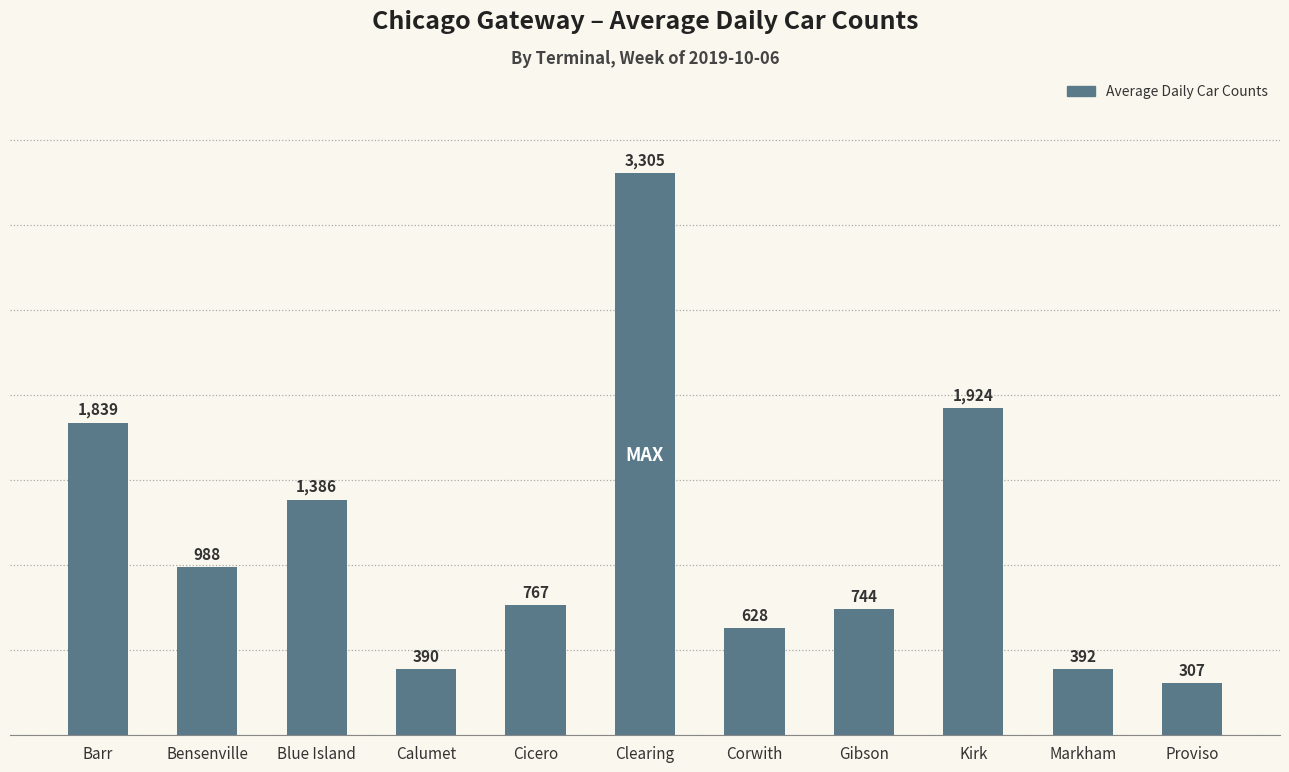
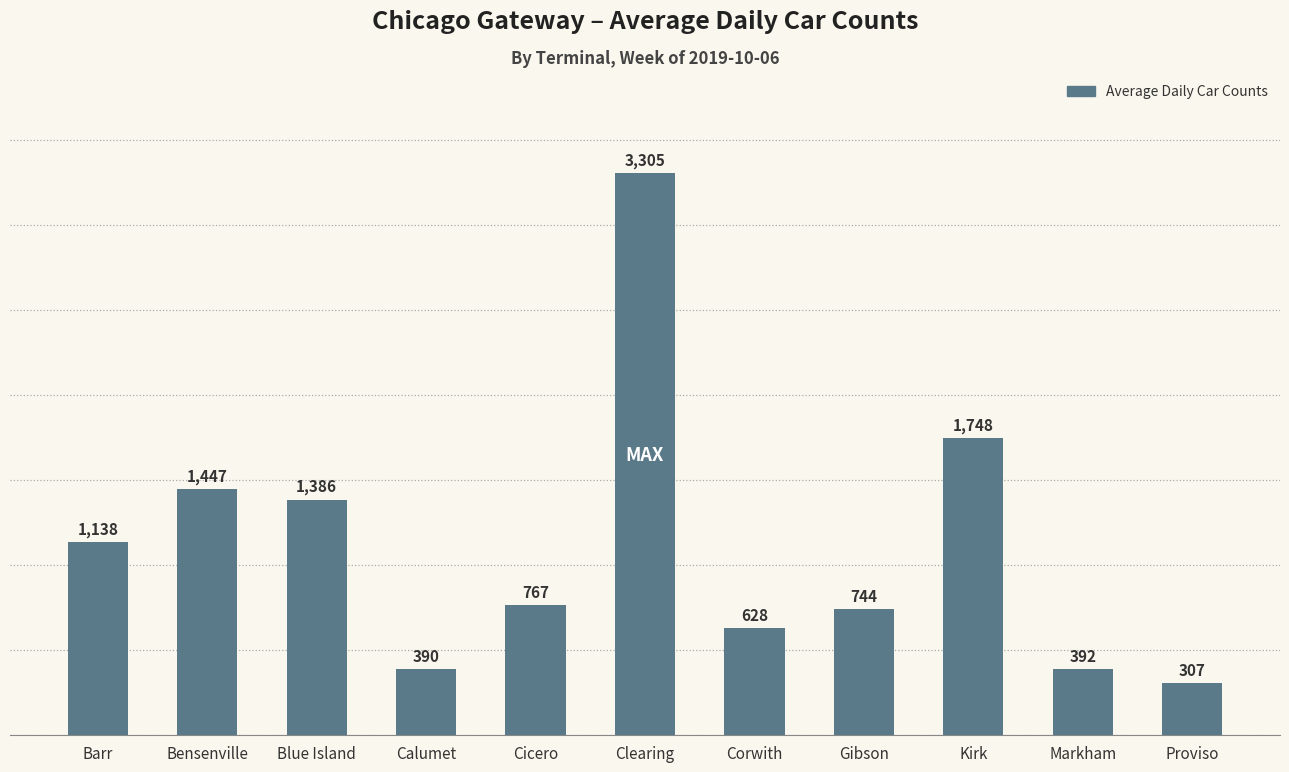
Barr: 1,839 -> 1,138
Bensenville: 988 -> 1,447
Kirk: 1,924 -> 1,748
